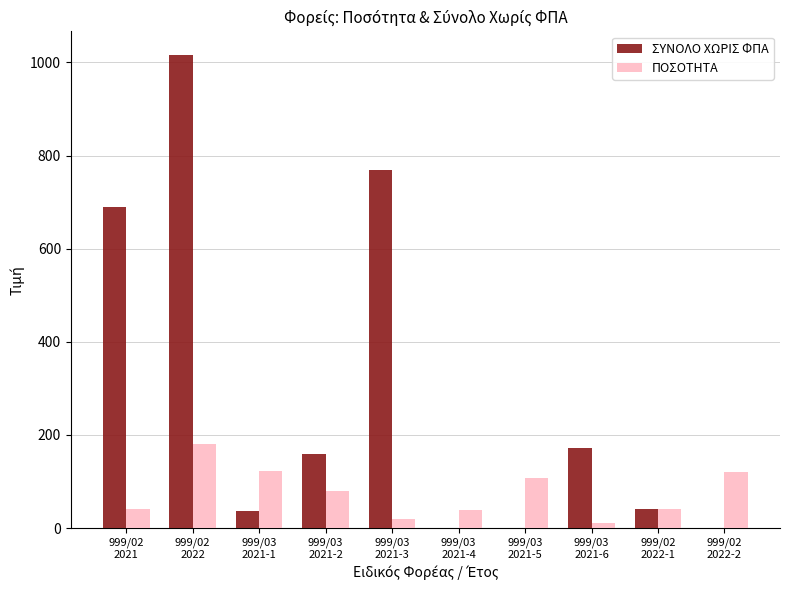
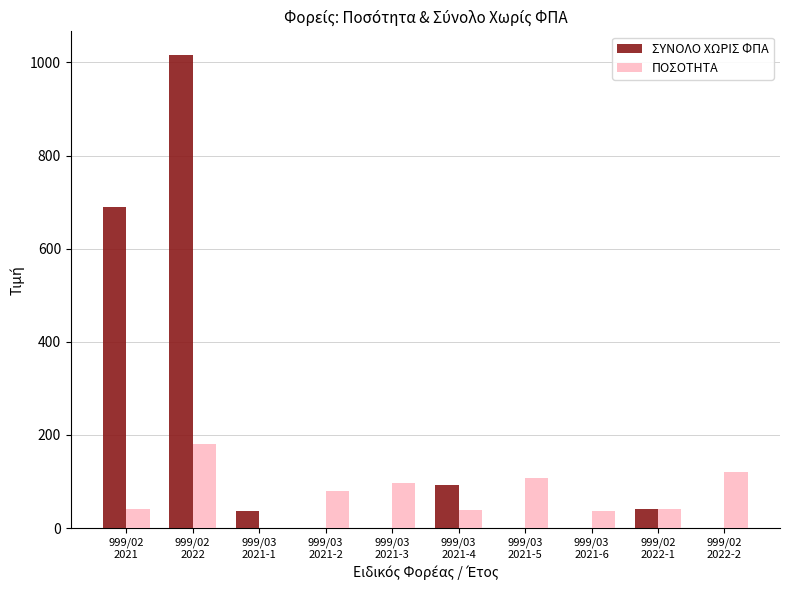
ΠΟΣΟΤΗΤΑ, 999/03 2021-1: 120 -> 0
ΣΥΝΟΛΟ ΧΩΡΙΣ ΦΠΑ, 999/03 2021-2: 160 -> 0
ΣΥΝΟΛΟ ΧΩΡΙΣ ΦΠΑ, 999/03 2021-3: 770 -> 0
ΠΟΣΟΤΗΤΑ, 999/03 2021-3: 20 -> 100
ΣΥΝΟΛΟ ΧΩΡΙΣ ΦΠΑ, 999/03 2021-4: 0 -> 90
ΣΥΝΟΛΟ ΧΩΡΙΣ ΦΠΑ, 999/03 2021-6: 170 -> 0
ΠΟΣΟΤΗΤΑ, 999/03 2021-6: 10 -> 40
